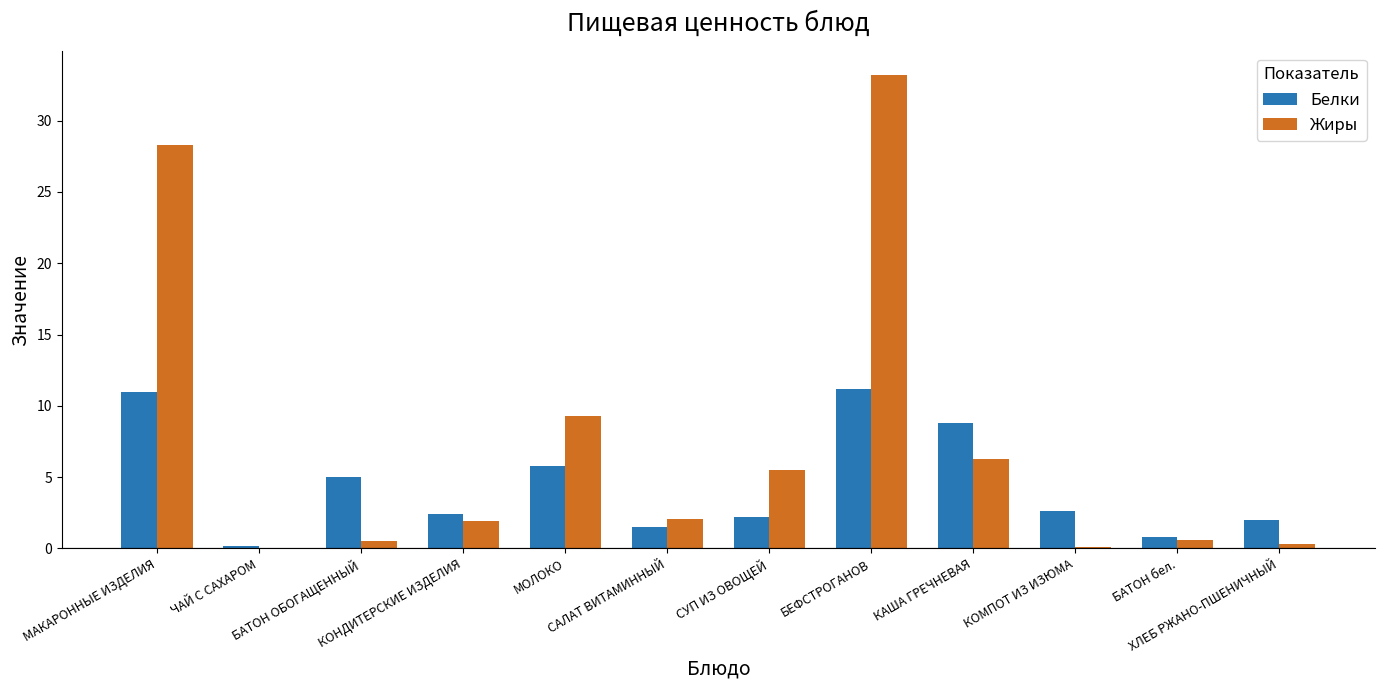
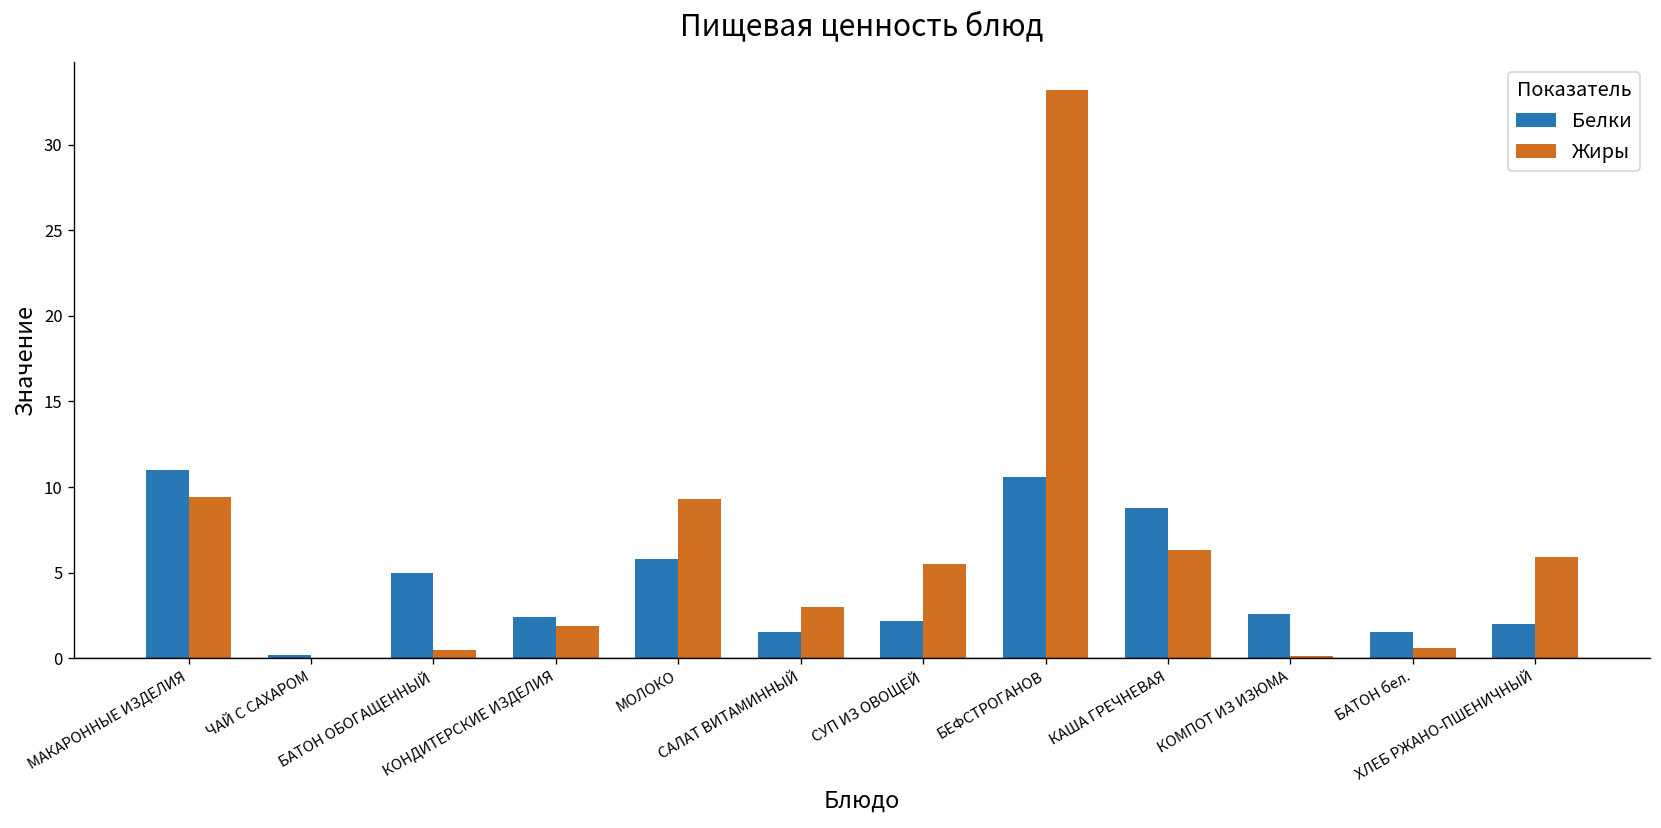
Жиры, МАКАРОННЫЕ ИЗДЕЛИЯ: 28.3 -> 9.4
Жиры, САЛАТ ВИТАМИННЫЙ: 2.1 -> 3.0
Белки, БЕФСТРОГАНОВ: 11.2 -> 10.6
Белки, БАТОН бел.: 0.8 -> 1.5
Жиры, ХЛЕБ РЖАНО-ПШЕНИЧНЫЙ: 0.3 -> 5.9
